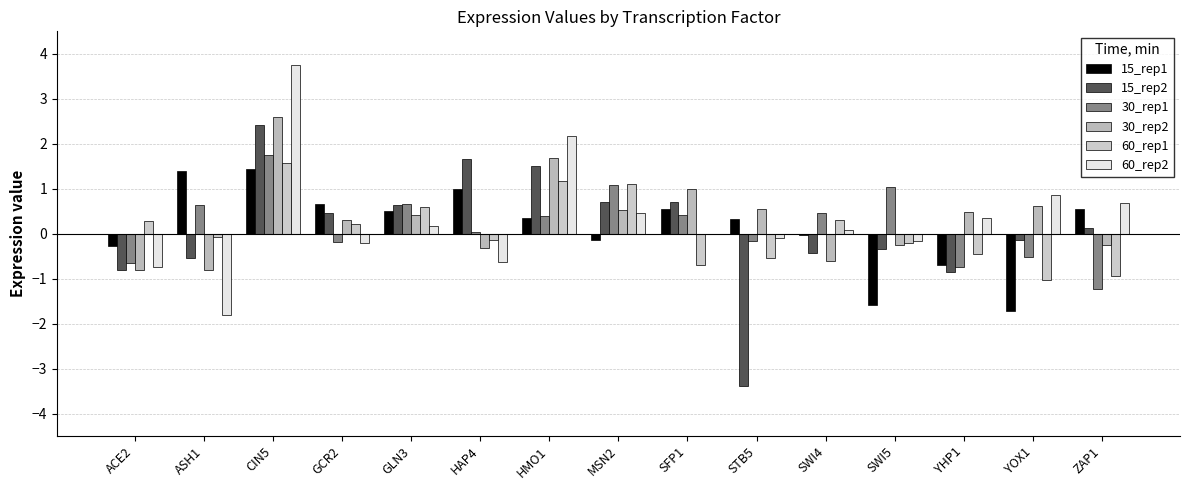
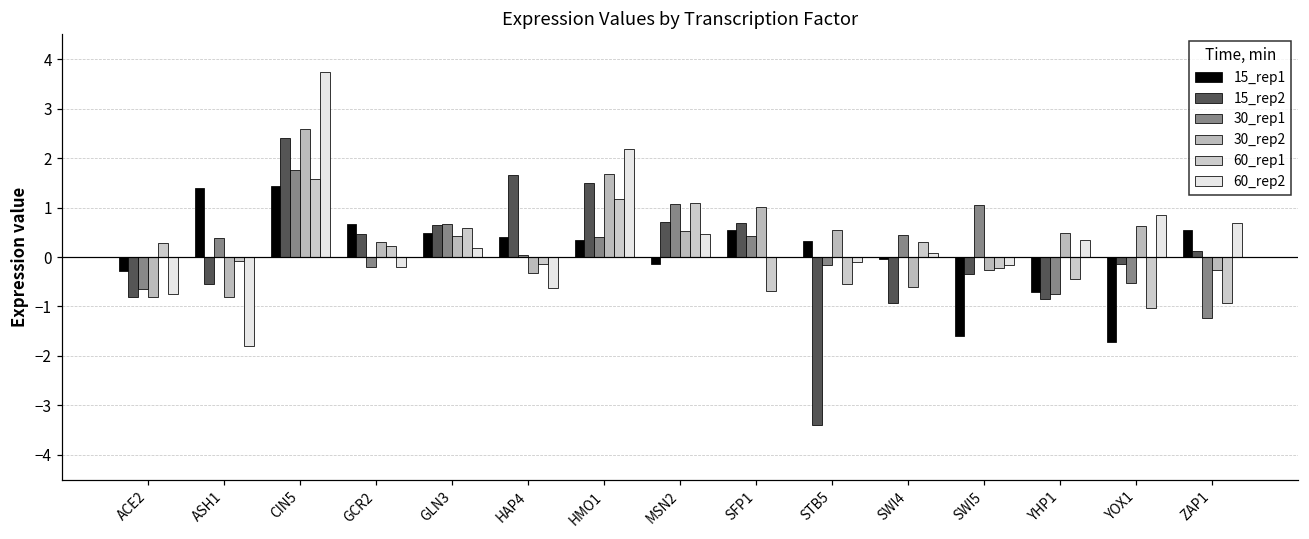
30_rep1, ASH1: 0.6 -> 0.4
15_rep1, HAP4: 1.0 -> 0.4
15_rep2, SWI4: -0.4 -> -0.9
